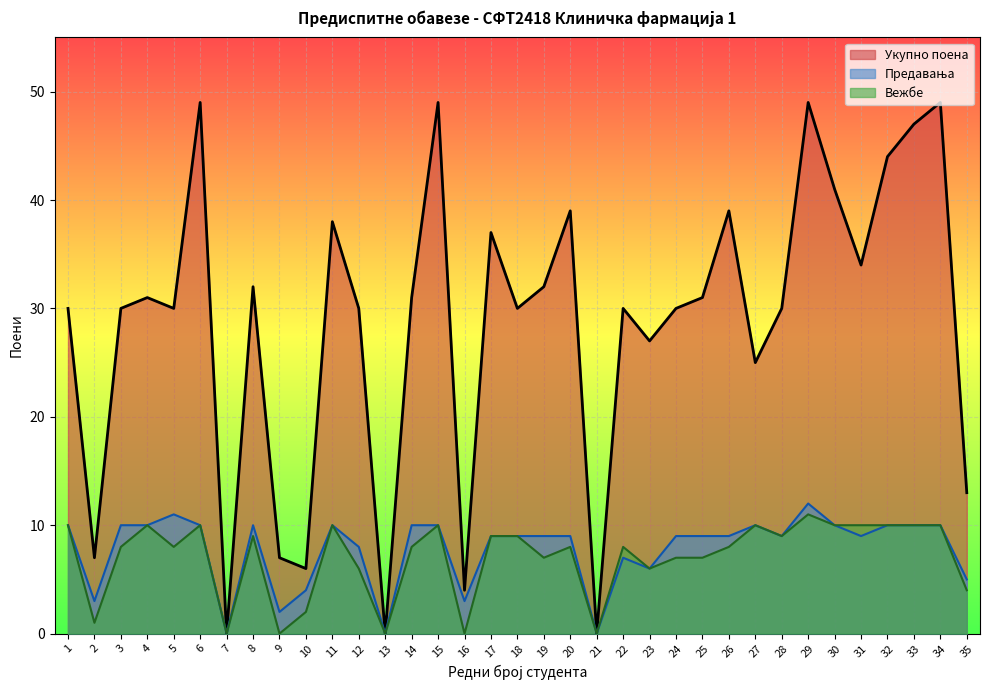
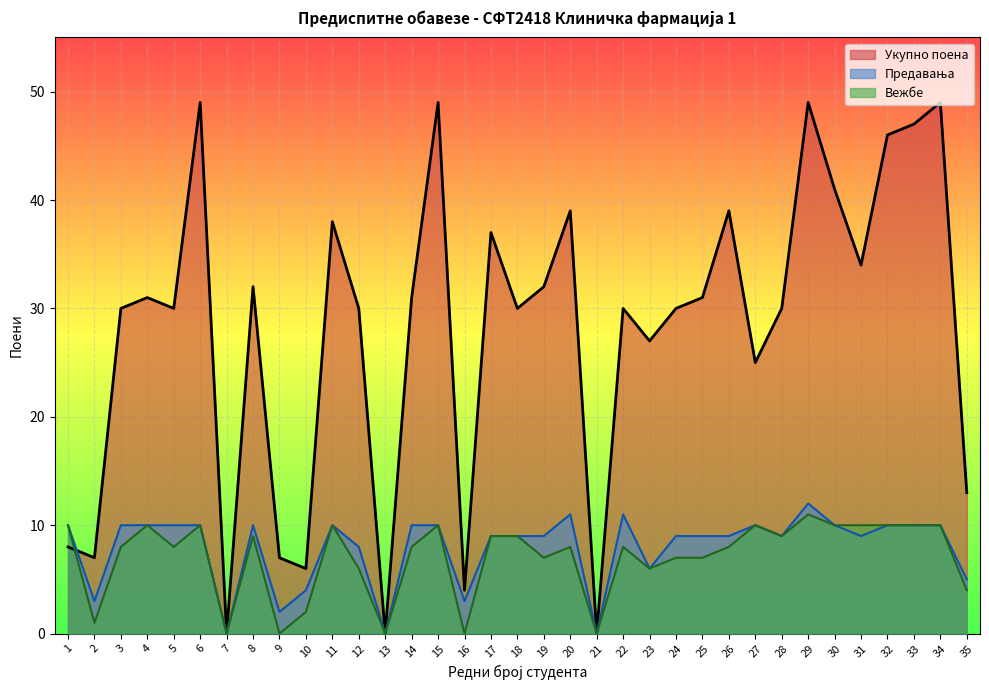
Укупно поена, 1: 30 -> 8
Предавања, 5: 11 -> 10
Предавања, 20: 9 -> 11
Предавања, 22: 7 -> 11
Укупно поена, 32: 44 -> 46
